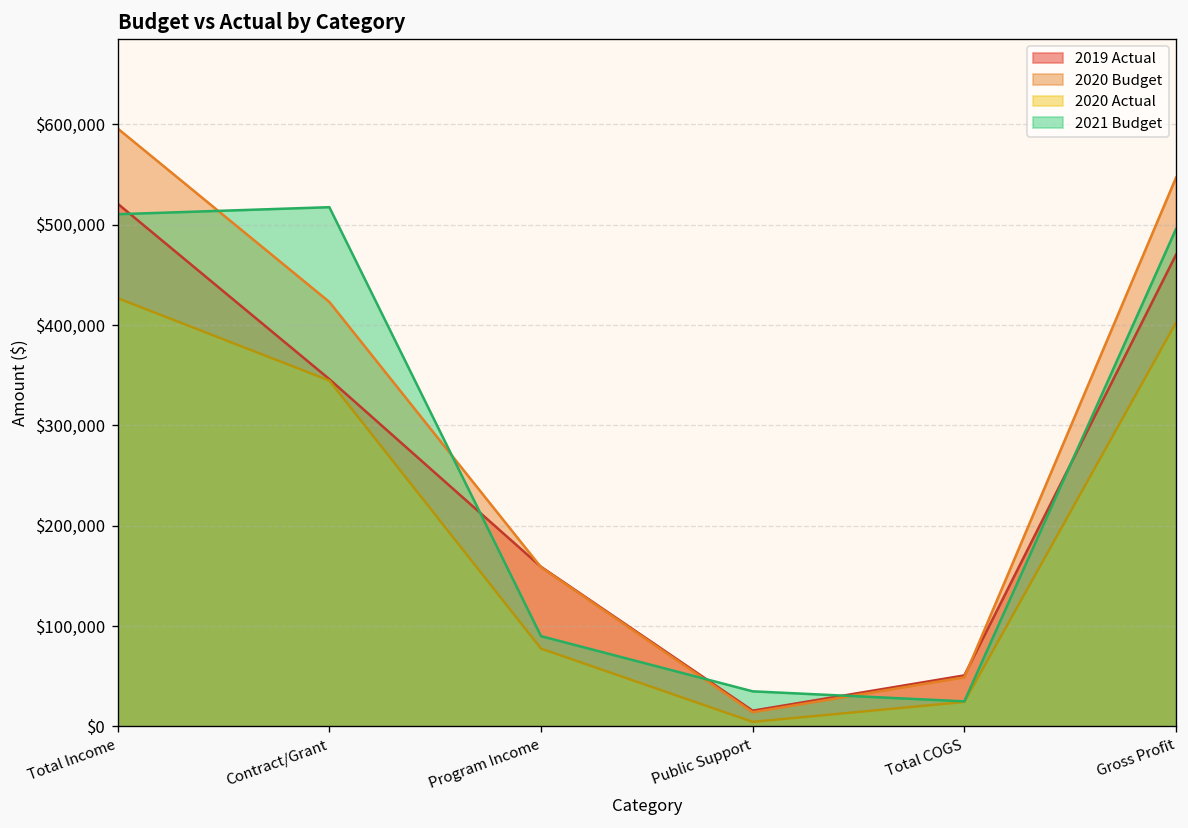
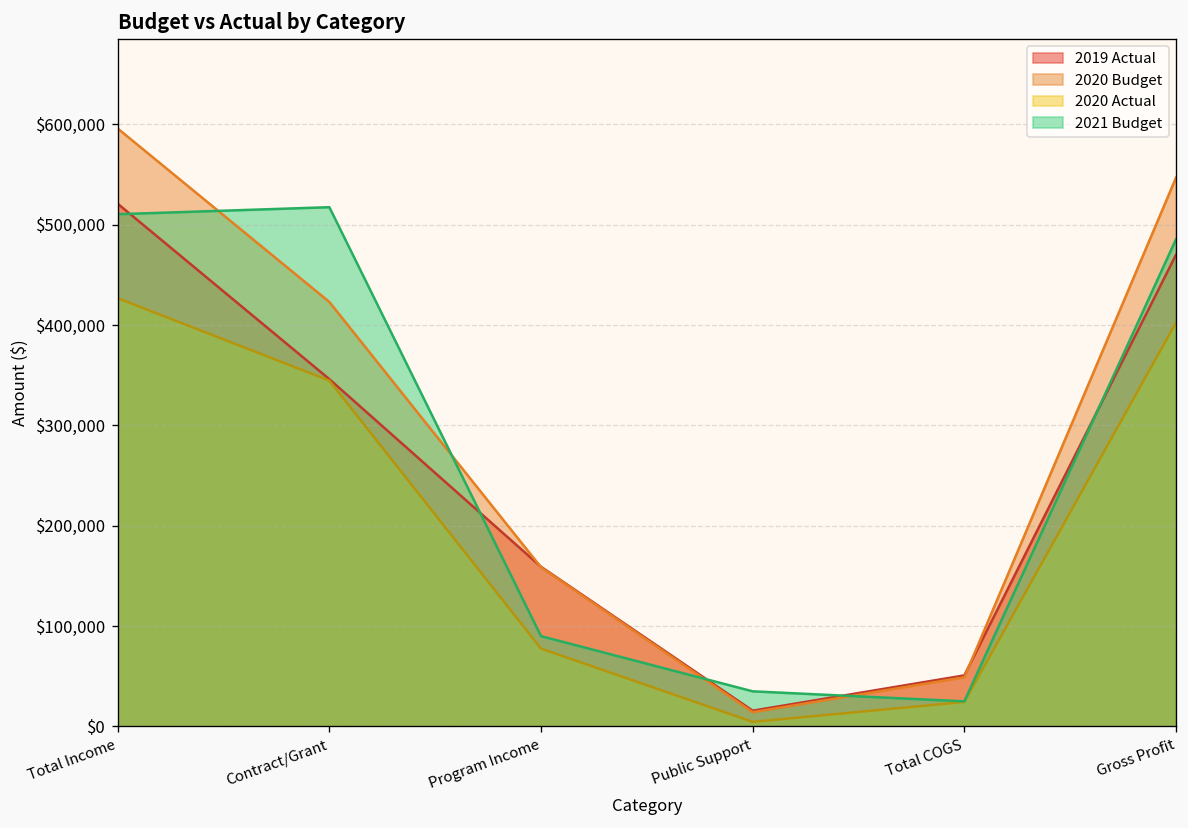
2021 Budget, Gross Profit: $500,000 -> $490,000
